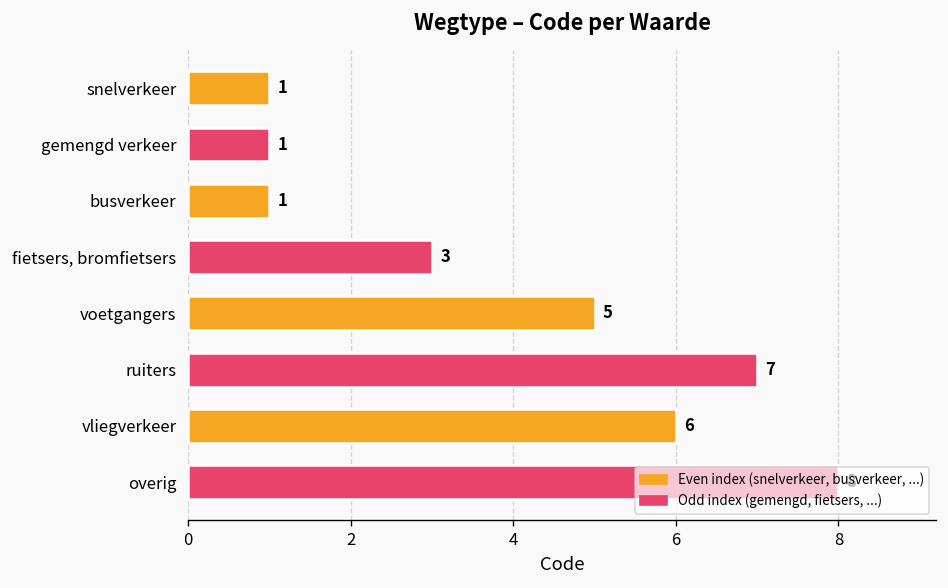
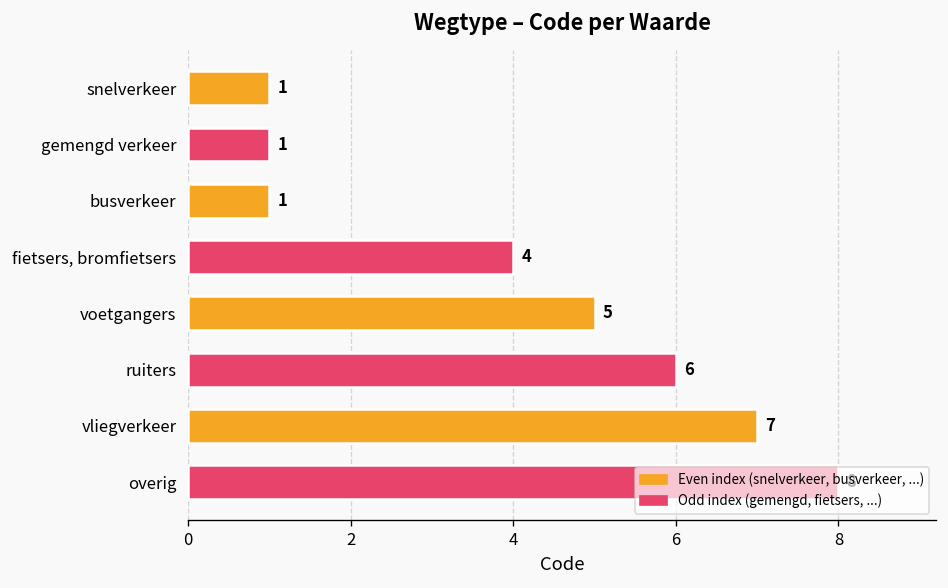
fietsers, bromfietsers: 3 -> 4
ruiters: 7 -> 6
vliegverkeer: 6 -> 7
